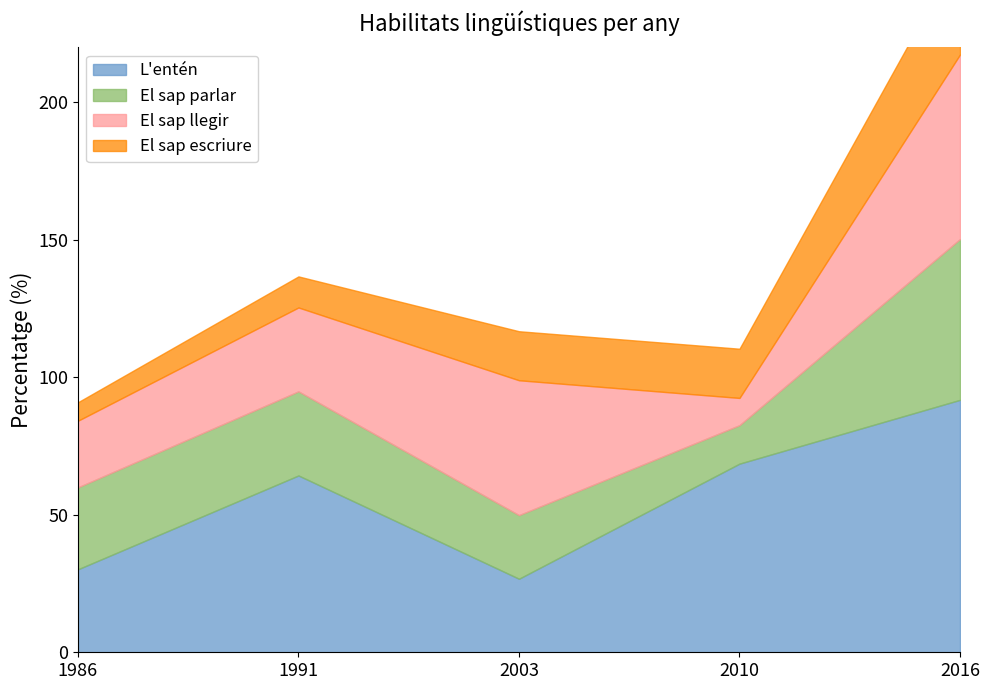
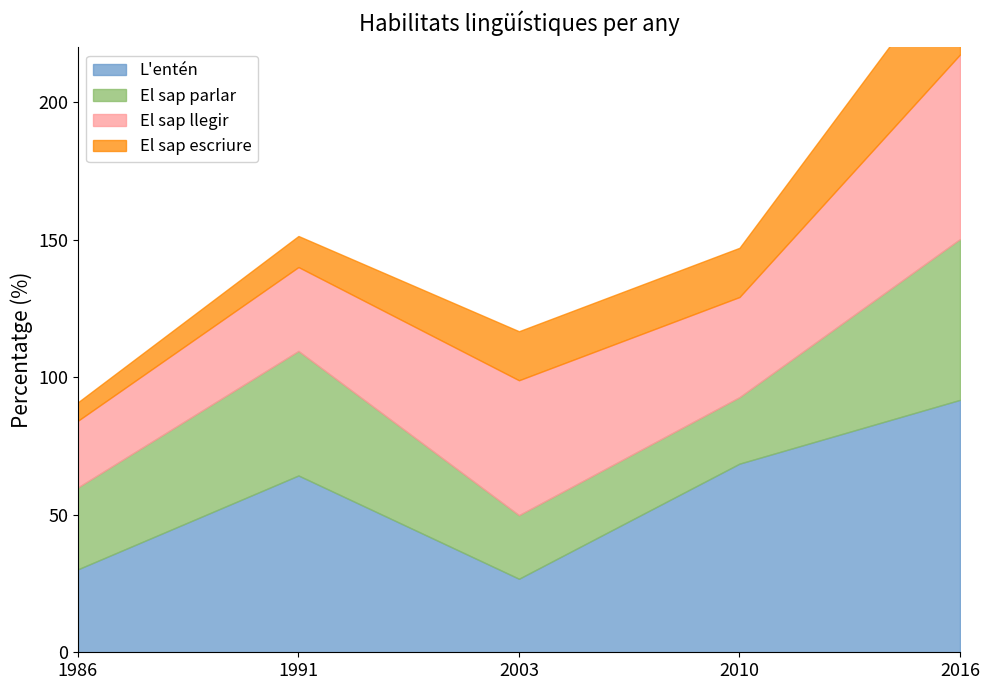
El sap parlar, 1991: 31 -> 45
El sap parlar, 2010: 14 -> 24
El sap llegir, 2010: 10 -> 36
